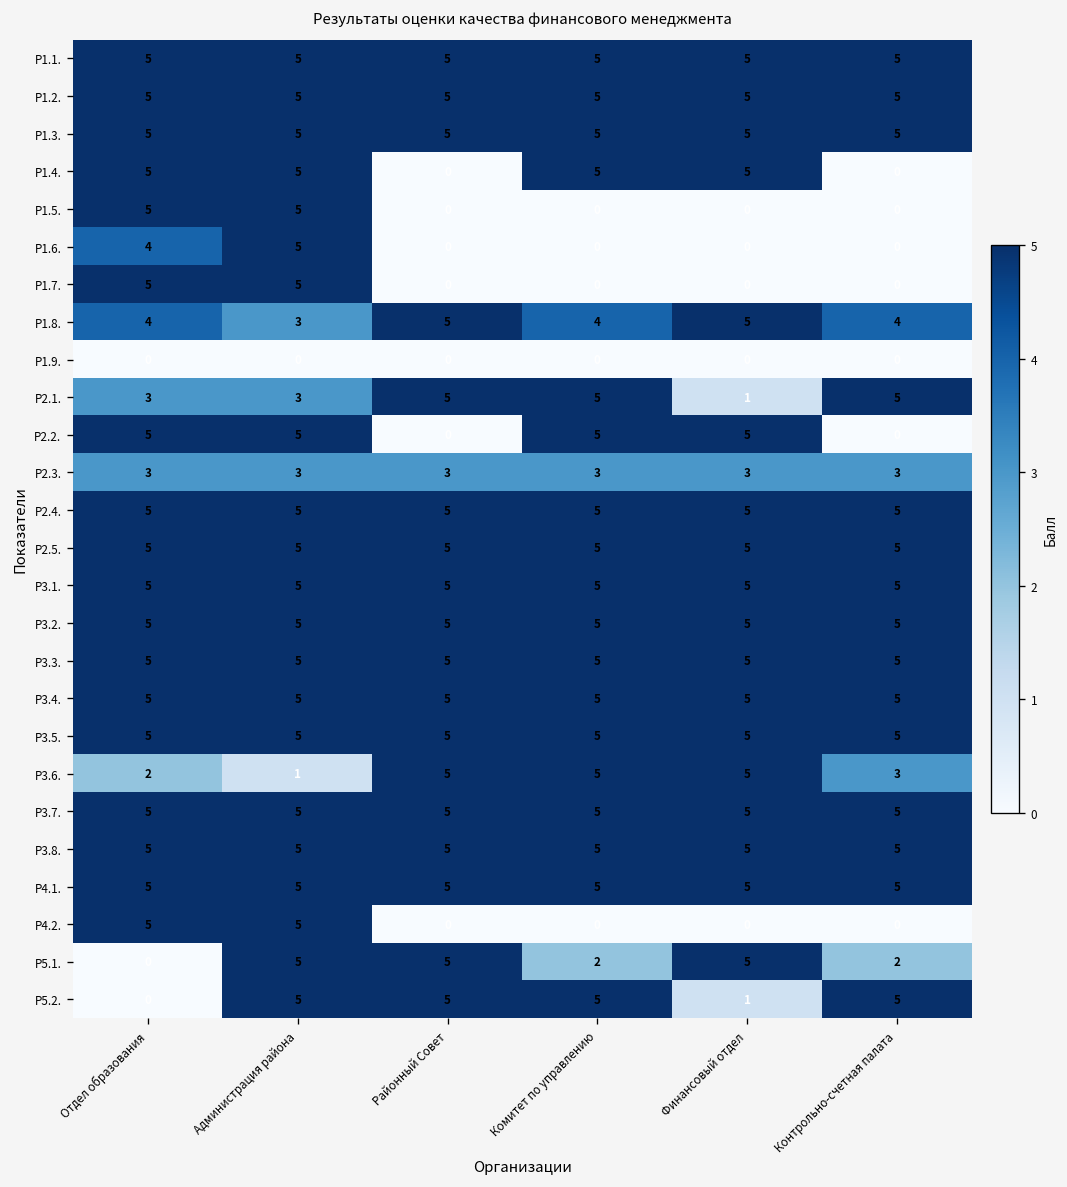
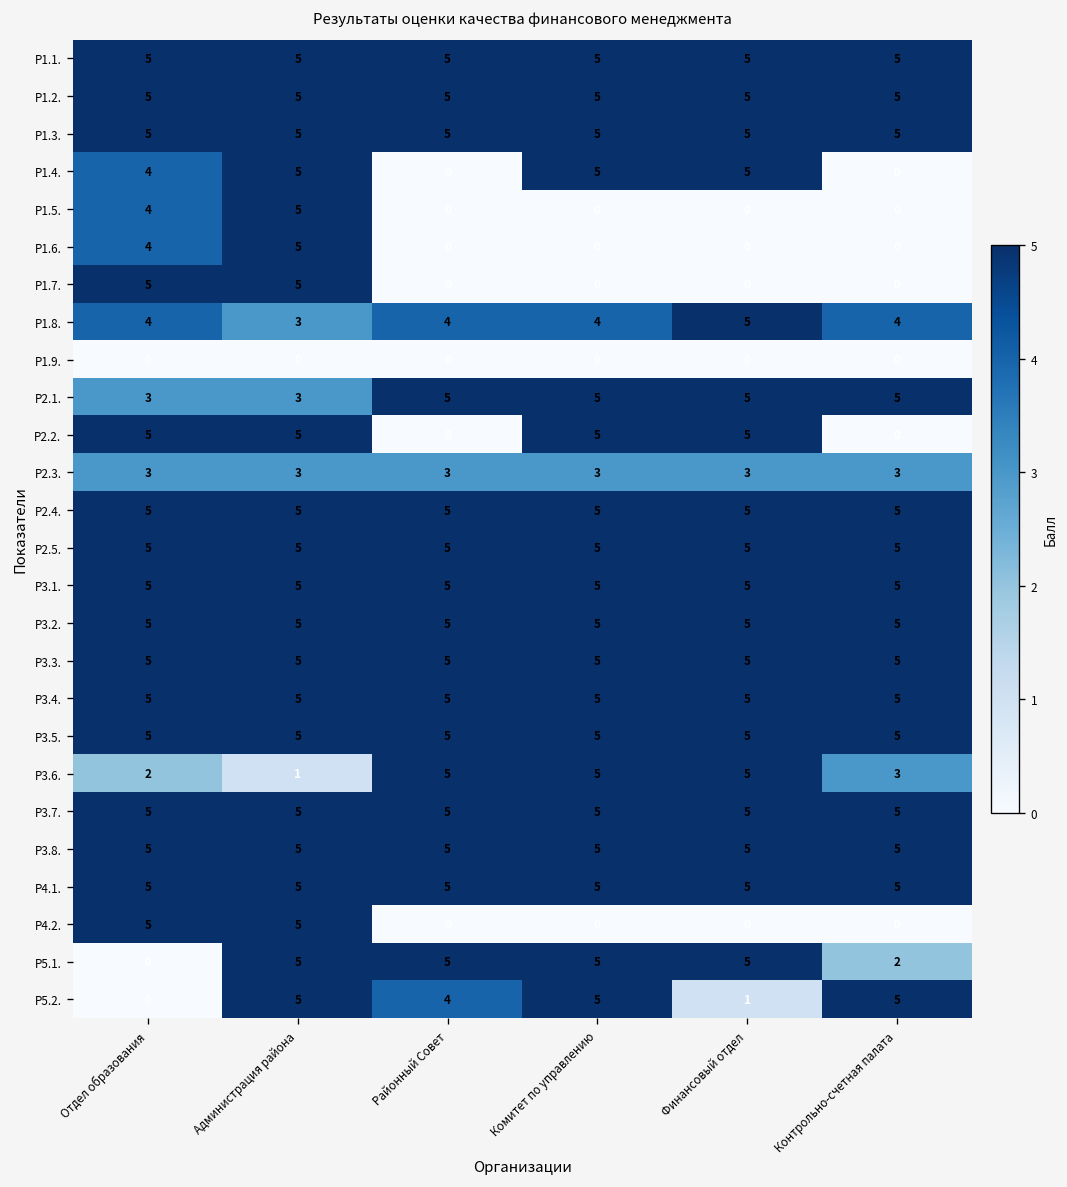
Р1.4., Отдел образования: 5 -> 4
Р1.5., Отдел образования: 5 -> 4
Р1.8., Районный Совет: 5 -> 4
Р2.1., Финансовый отдел: 1 -> 5
Р5.1., Комитет по управлению: 2 -> 5
Р5.2., Районный Совет: 5 -> 4
